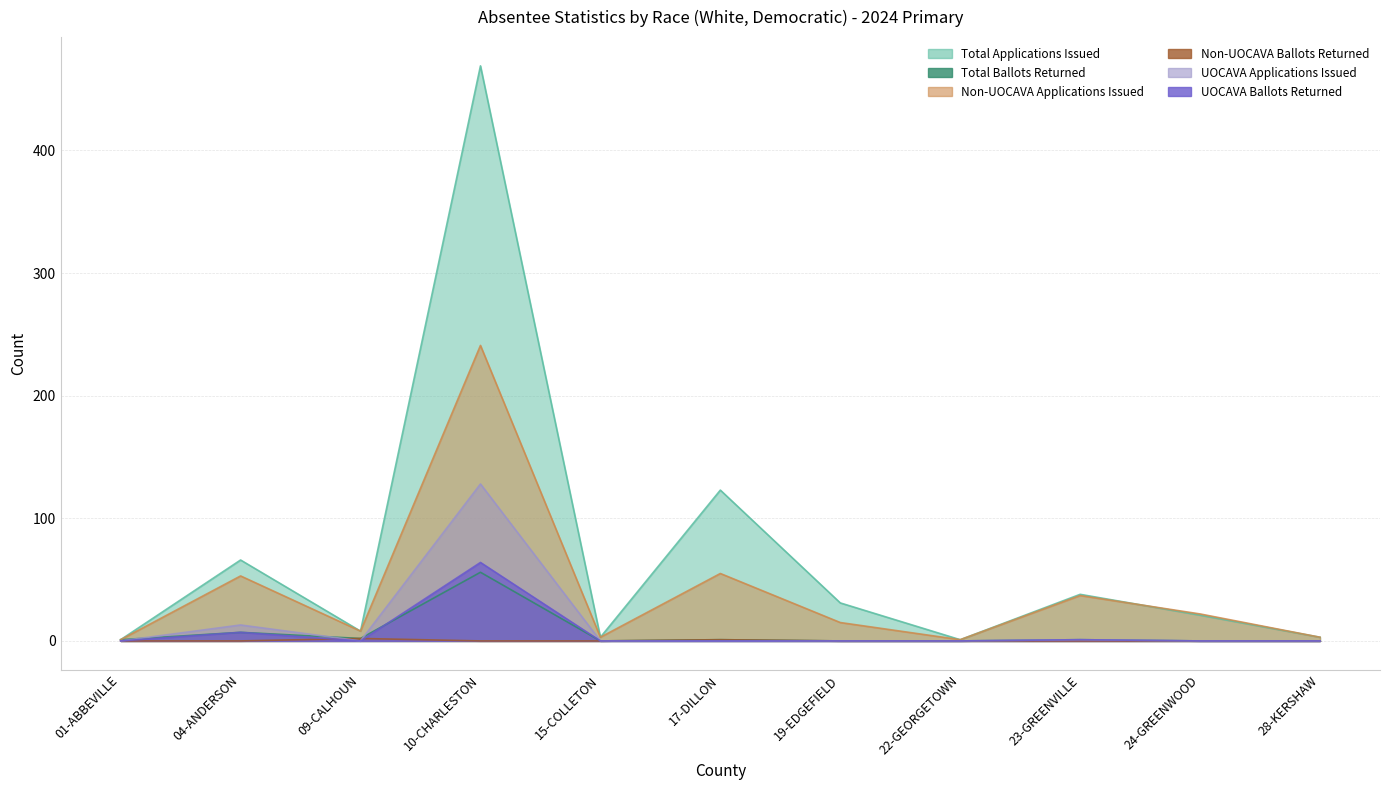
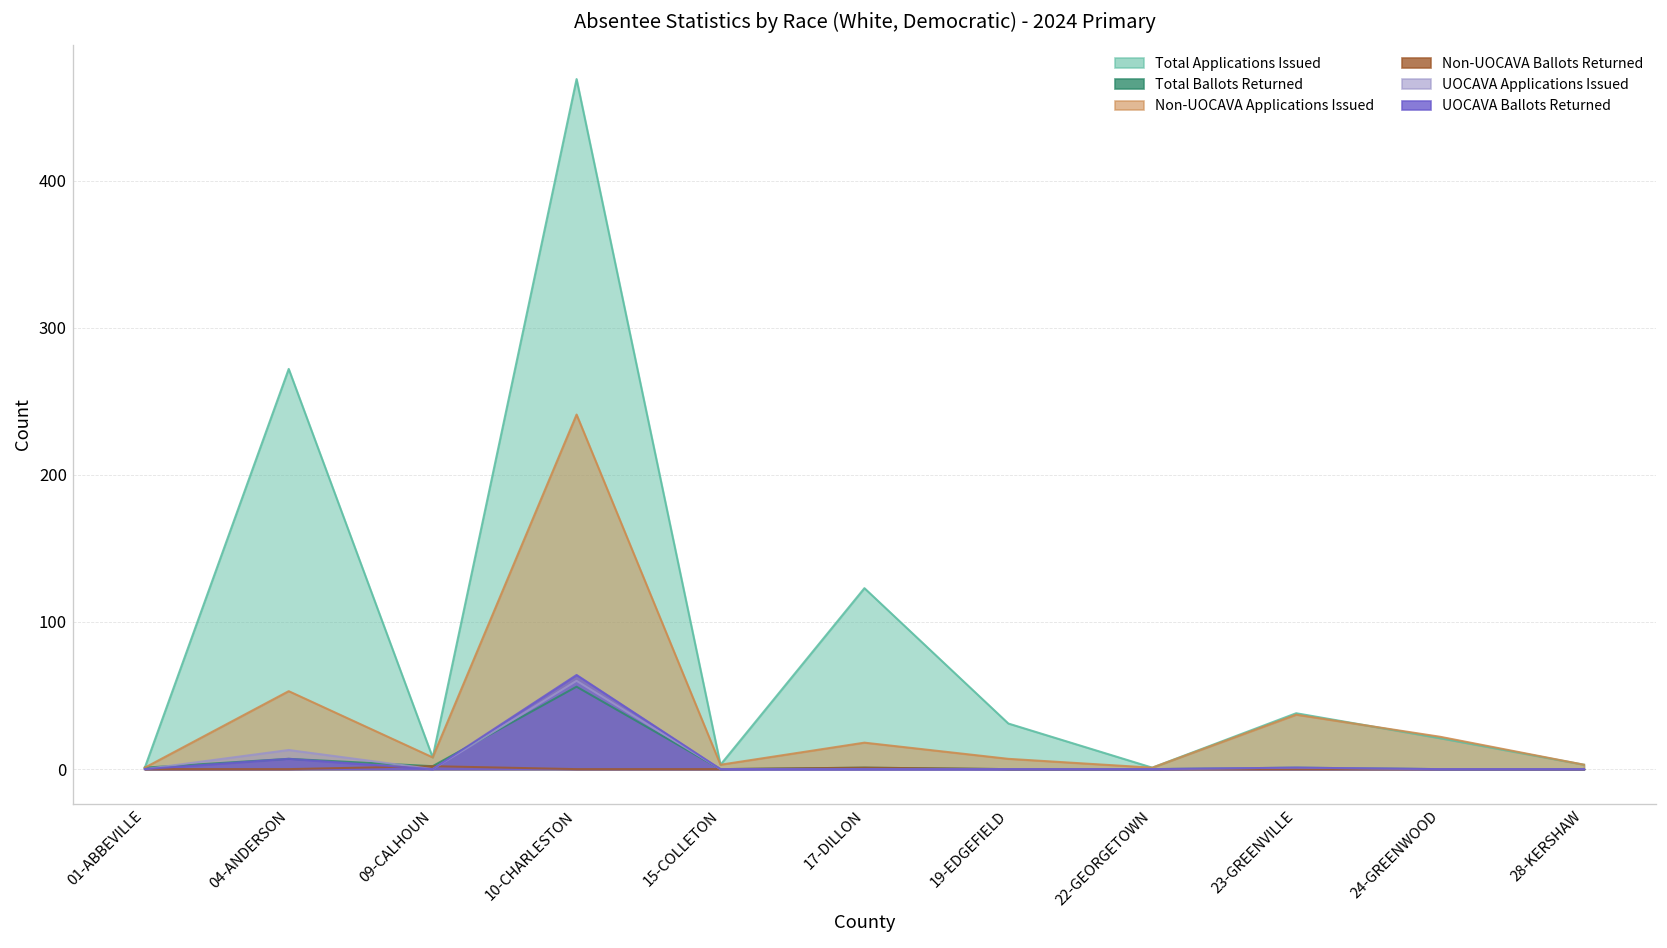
Total Applications Issued, 04-ANDERSON: 66 -> 272
UOCAVA Applications Issued, 10-CHARLESTON: 128 -> 60
Non-UOCAVA Applications Issued, 17-DILLON: 55 -> 18
Non-UOCAVA Applications Issued, 19-EDGEFIELD: 15 -> 7
